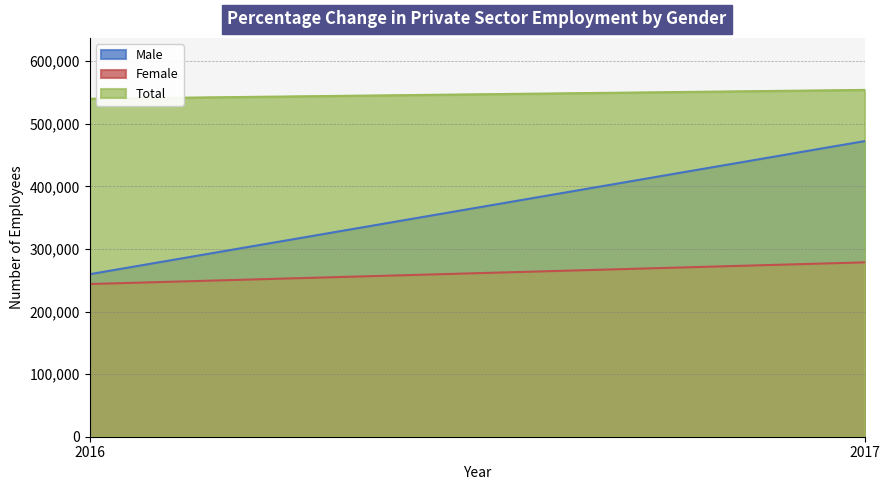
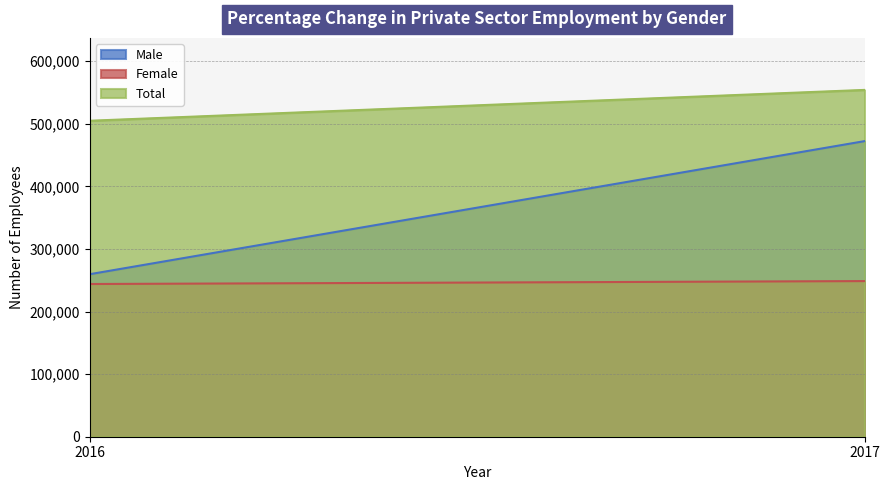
Total, 2016: 540,000 -> 500,000
Female, 2017: 280,000 -> 250,000
